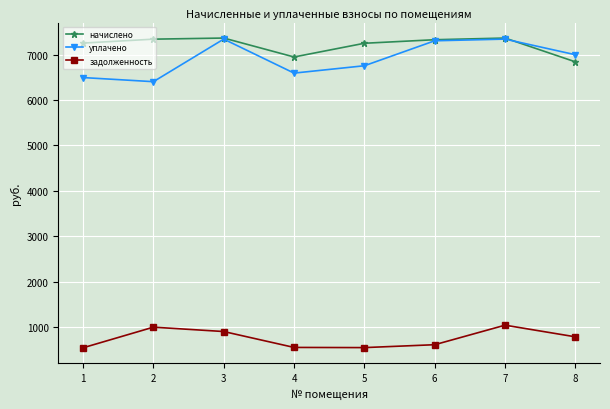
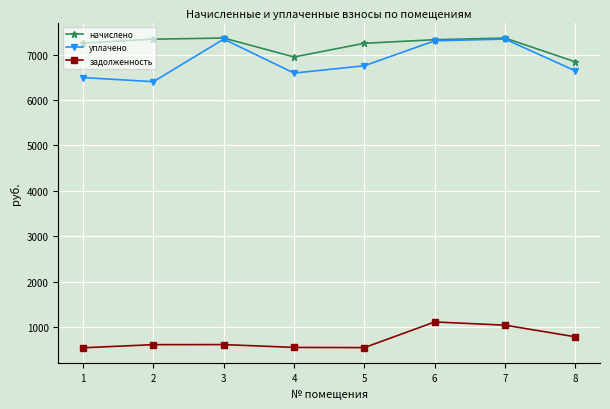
задолженность, 2: 1000 -> 600
задолженность, 3: 900 -> 600
задолженность, 6: 600 -> 1100
уплачено, 8: 7000 -> 6600
